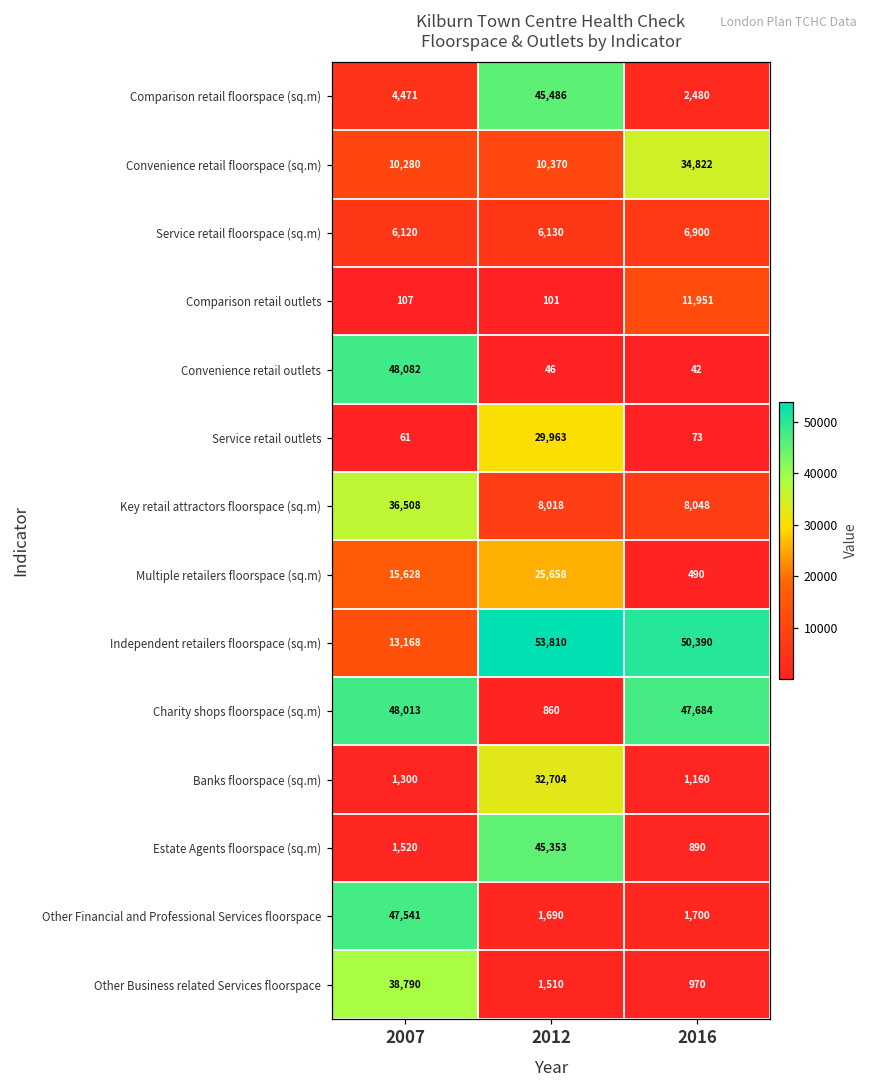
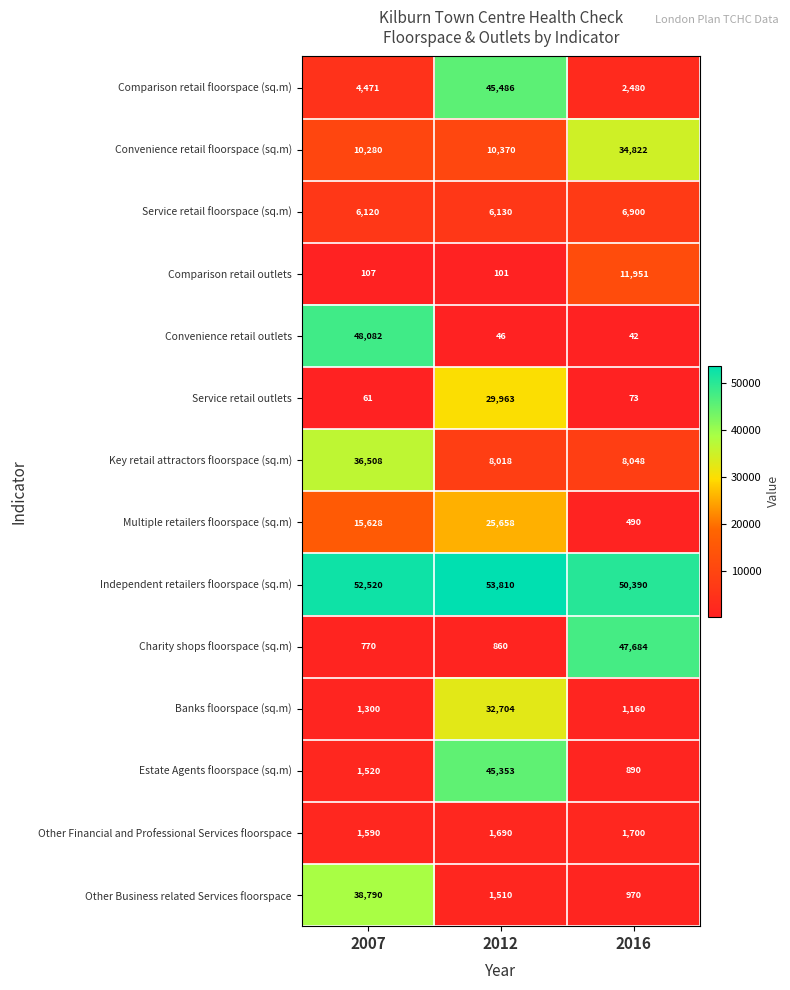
Independent retailers floorspace (sq.m), 2007: 13,168 -> 52,520
Charity shops floorspace (sq.m), 2007: 48,013 -> 770
Other Financial and Professional Services floorspace, 2007: 47,541 -> 1,590
